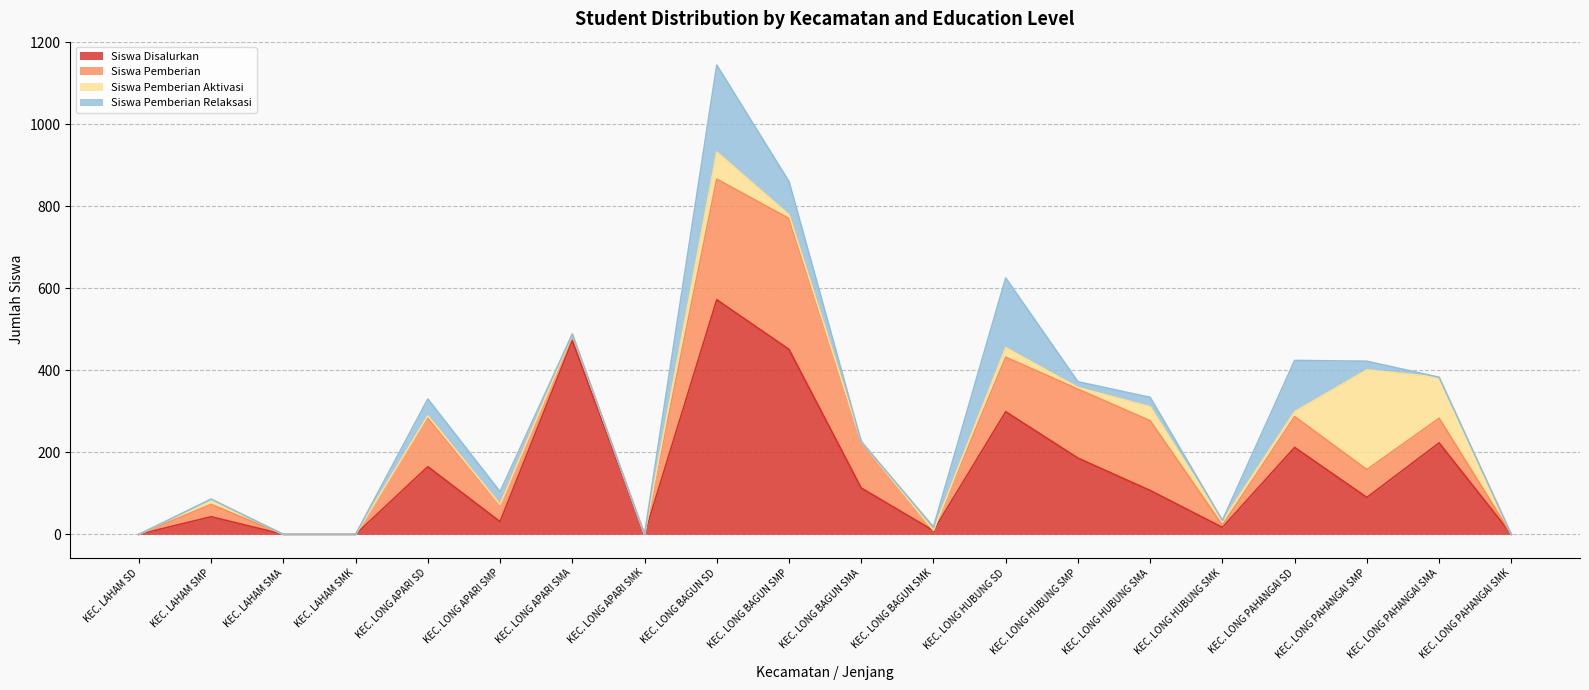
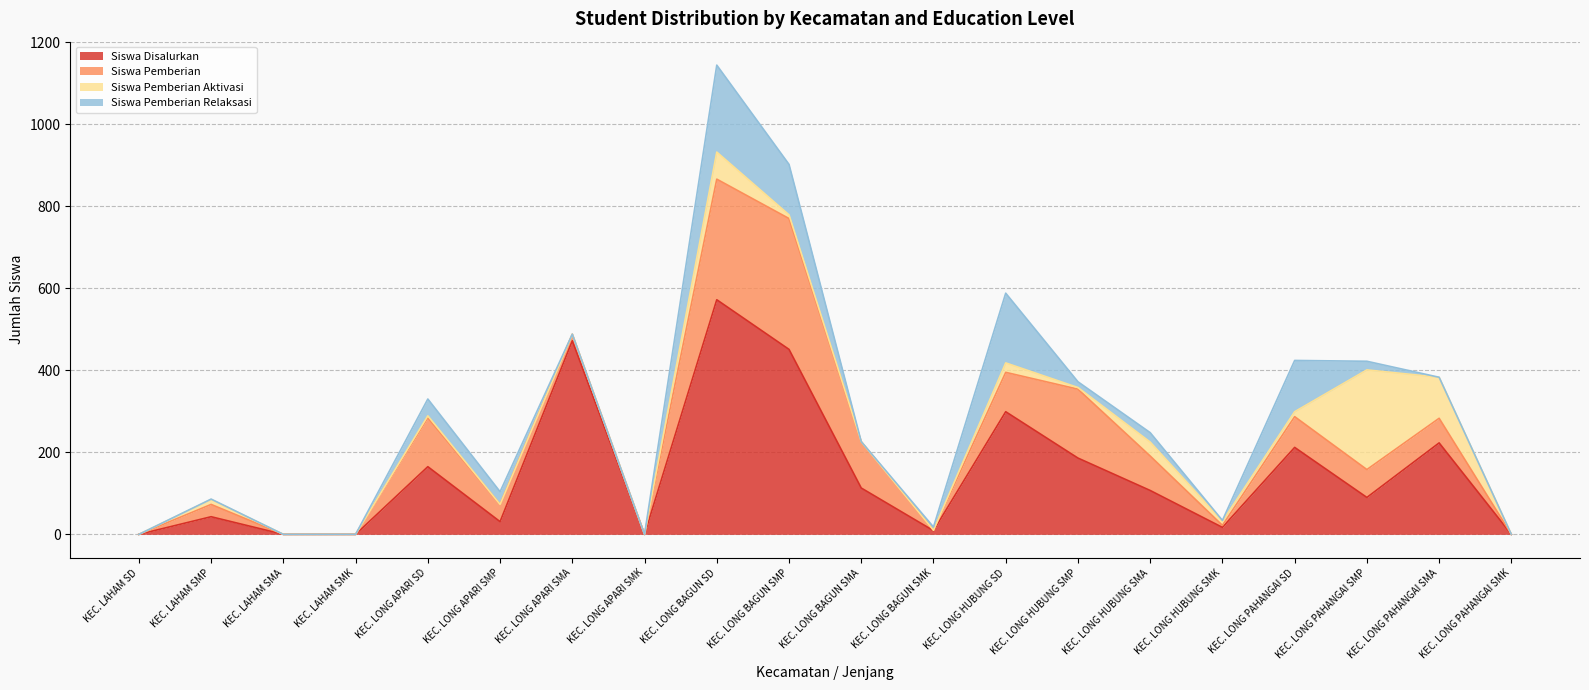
Siswa Pemberian Relaksasi, KEC. LONG BAGUN SMP: 80 -> 120
Siswa Pemberian, KEC. LONG HUBUNG SD: 130 -> 100
Siswa Pemberian, KEC. LONG HUBUNG SMA: 170 -> 80
